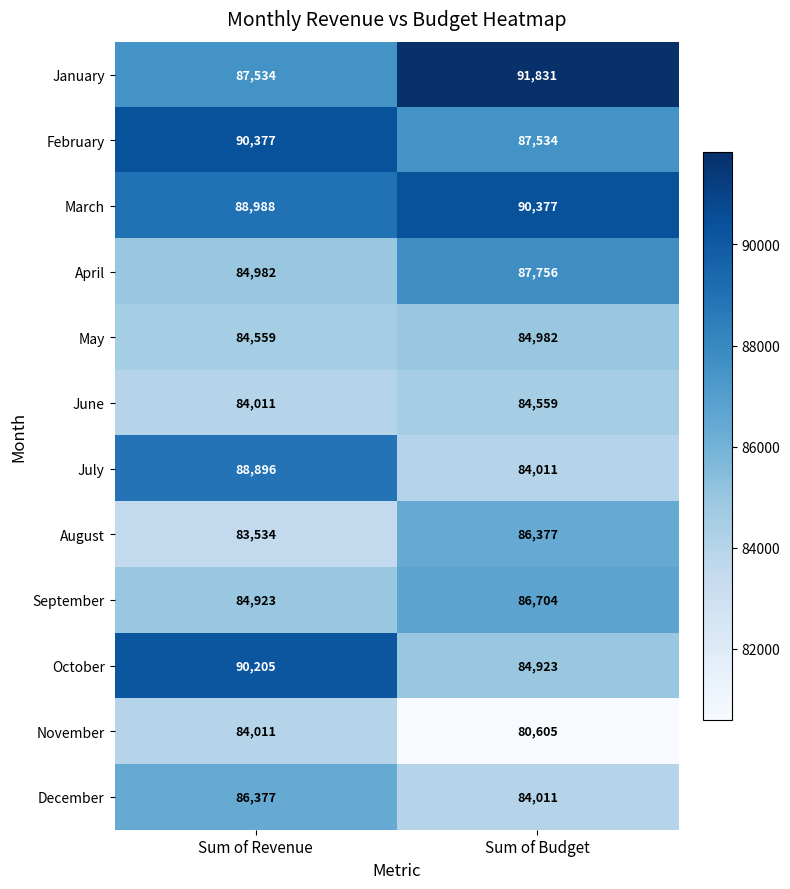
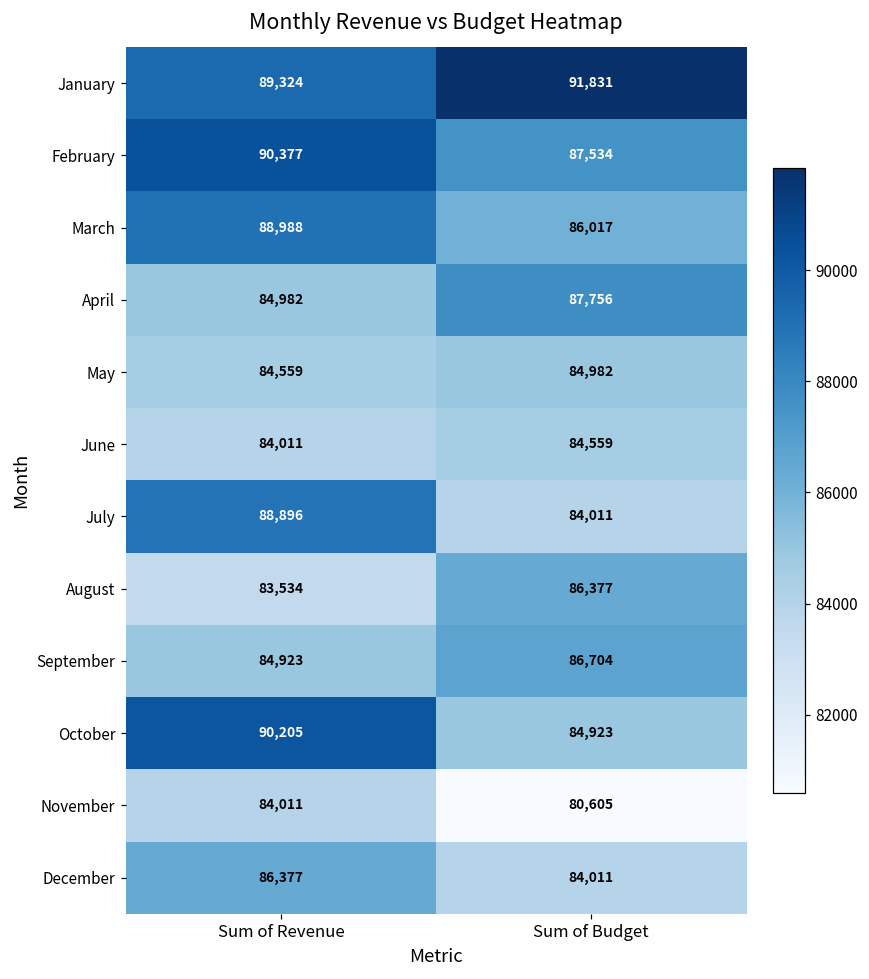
January, Sum of Revenue: 87,534 -> 89,324
March, Sum of Budget: 90,377 -> 86,017
